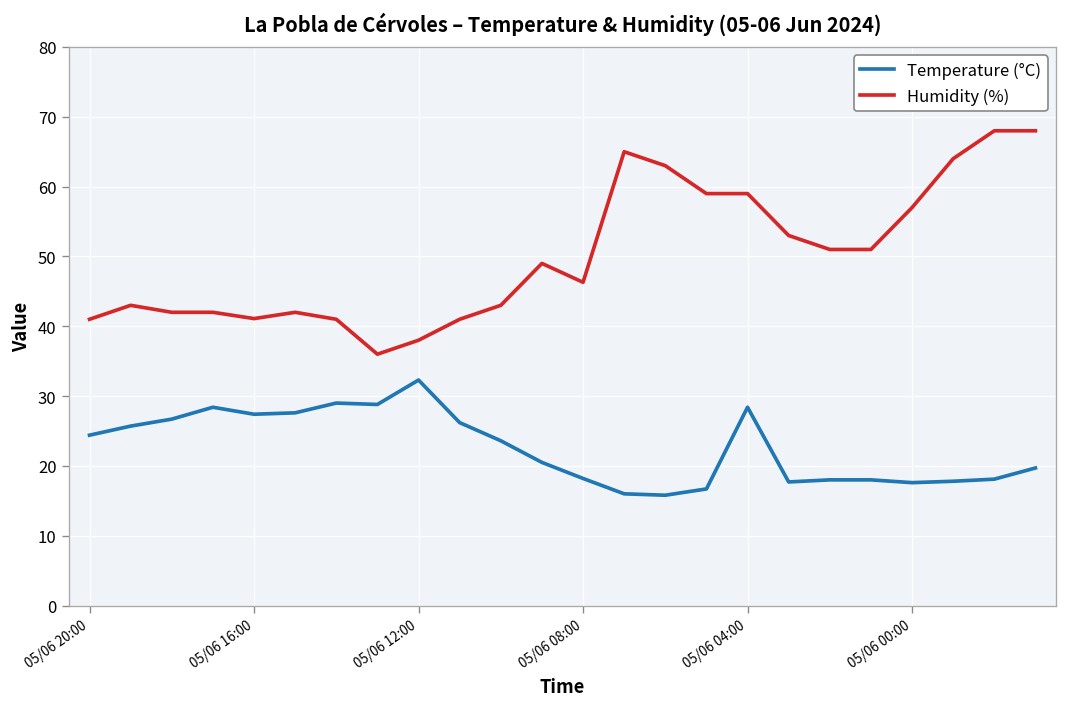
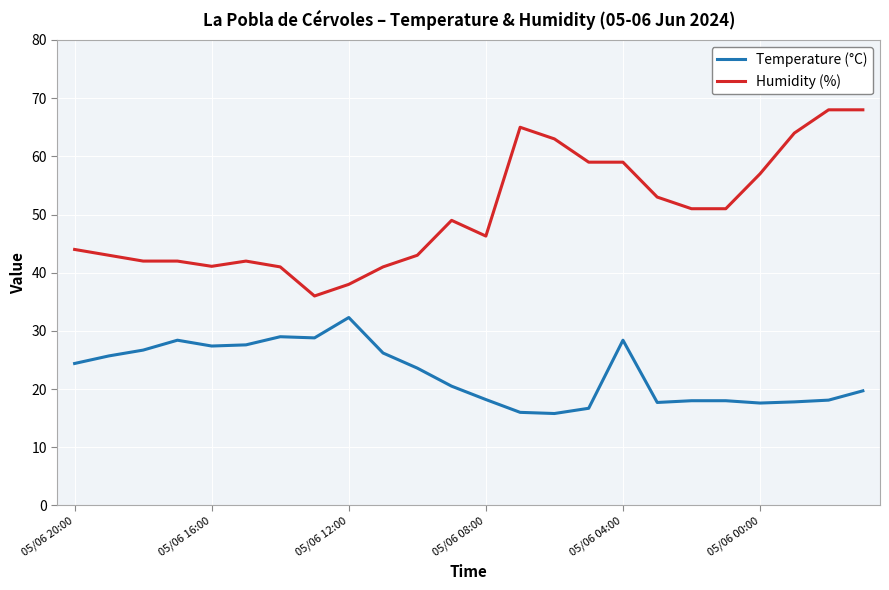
Humidity (%), 05/06 20:00: 41 -> 44
